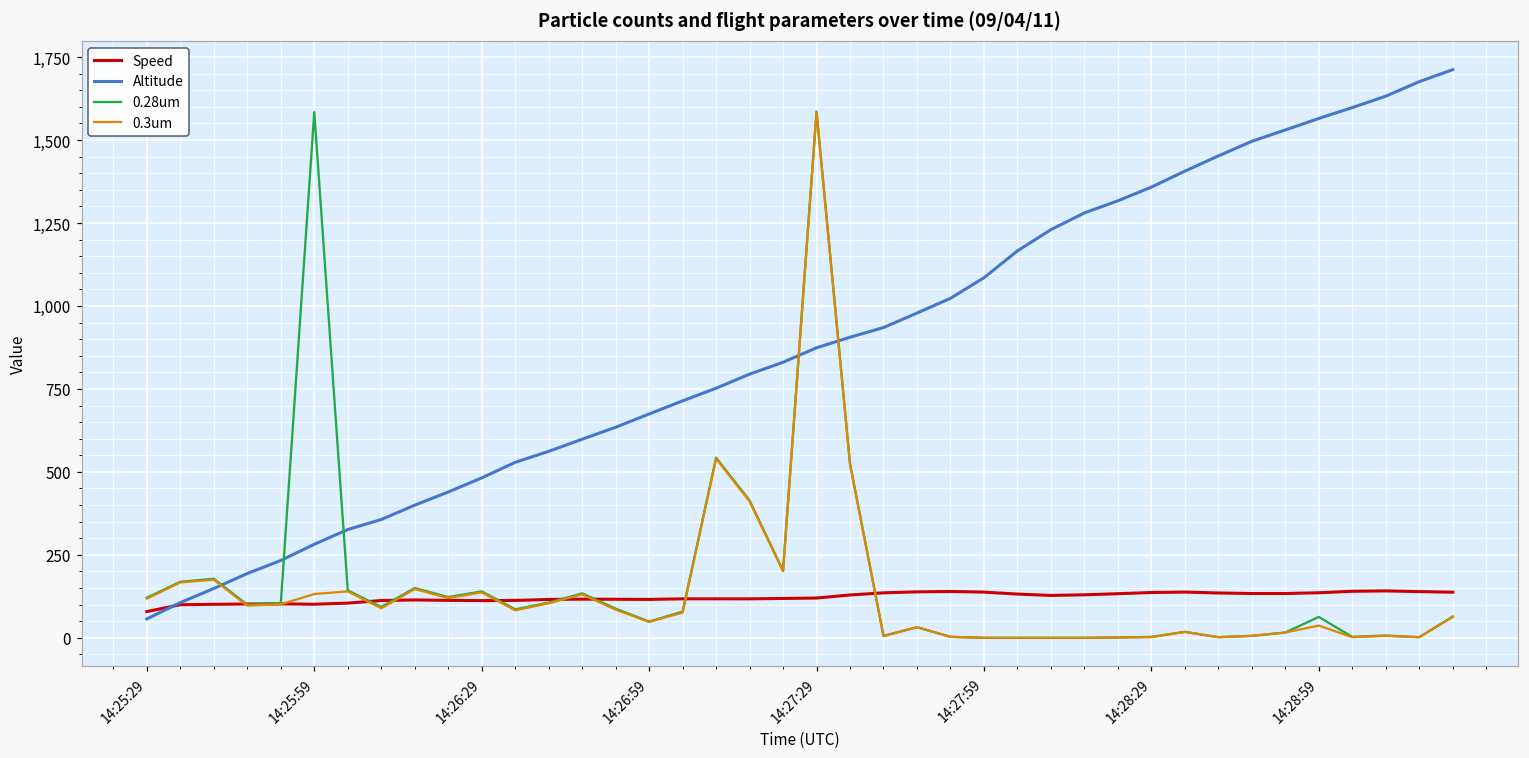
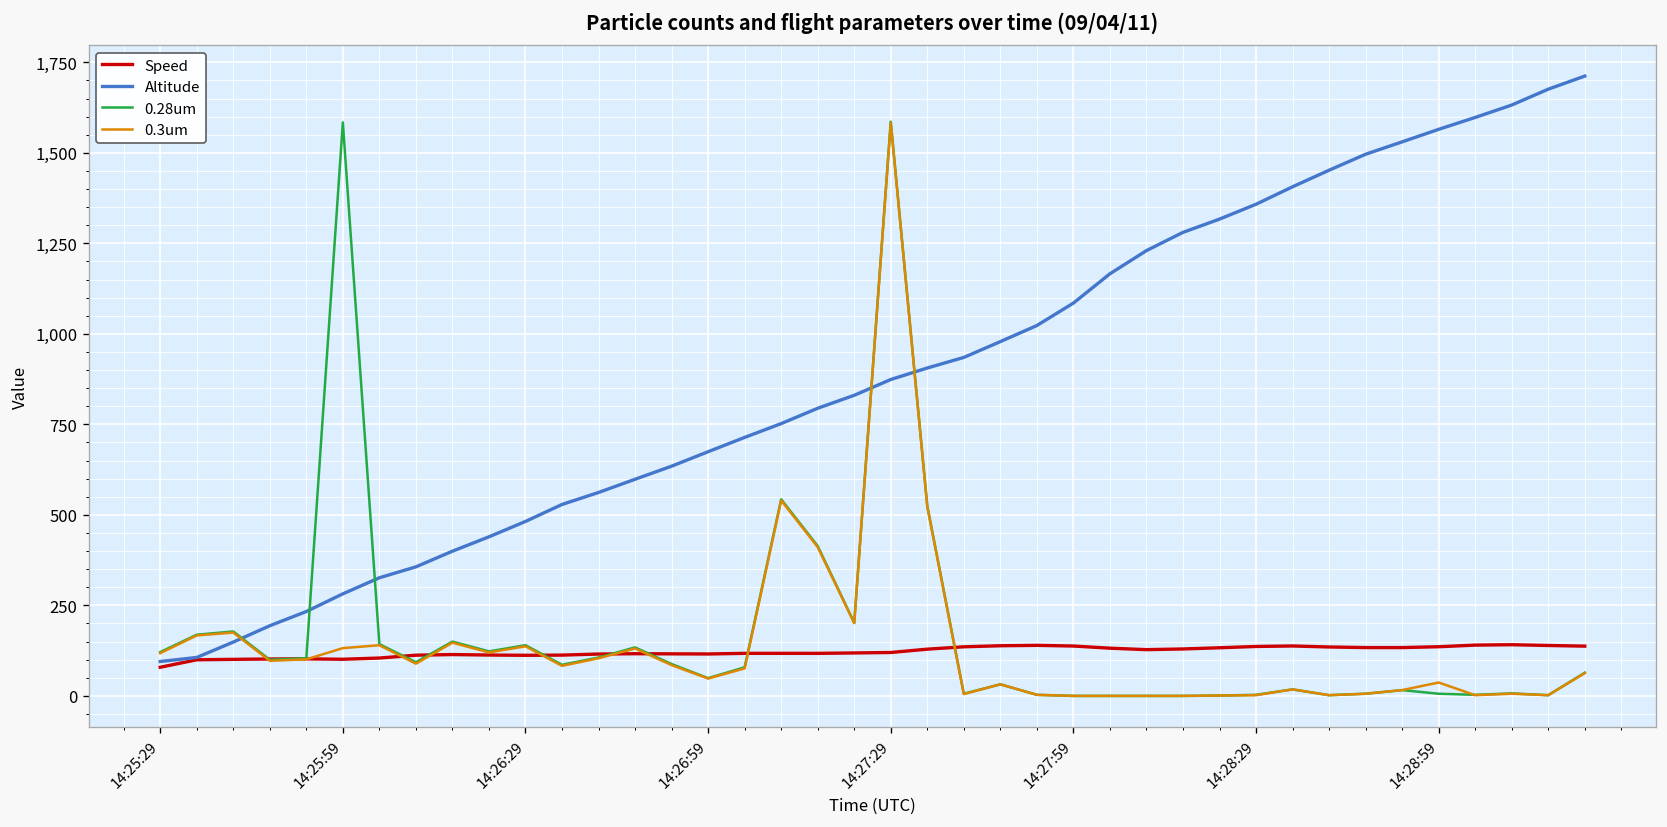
Altitude, 14:25:29: 60 -> 100
0.28um, 14:28:59: 60 -> 10
